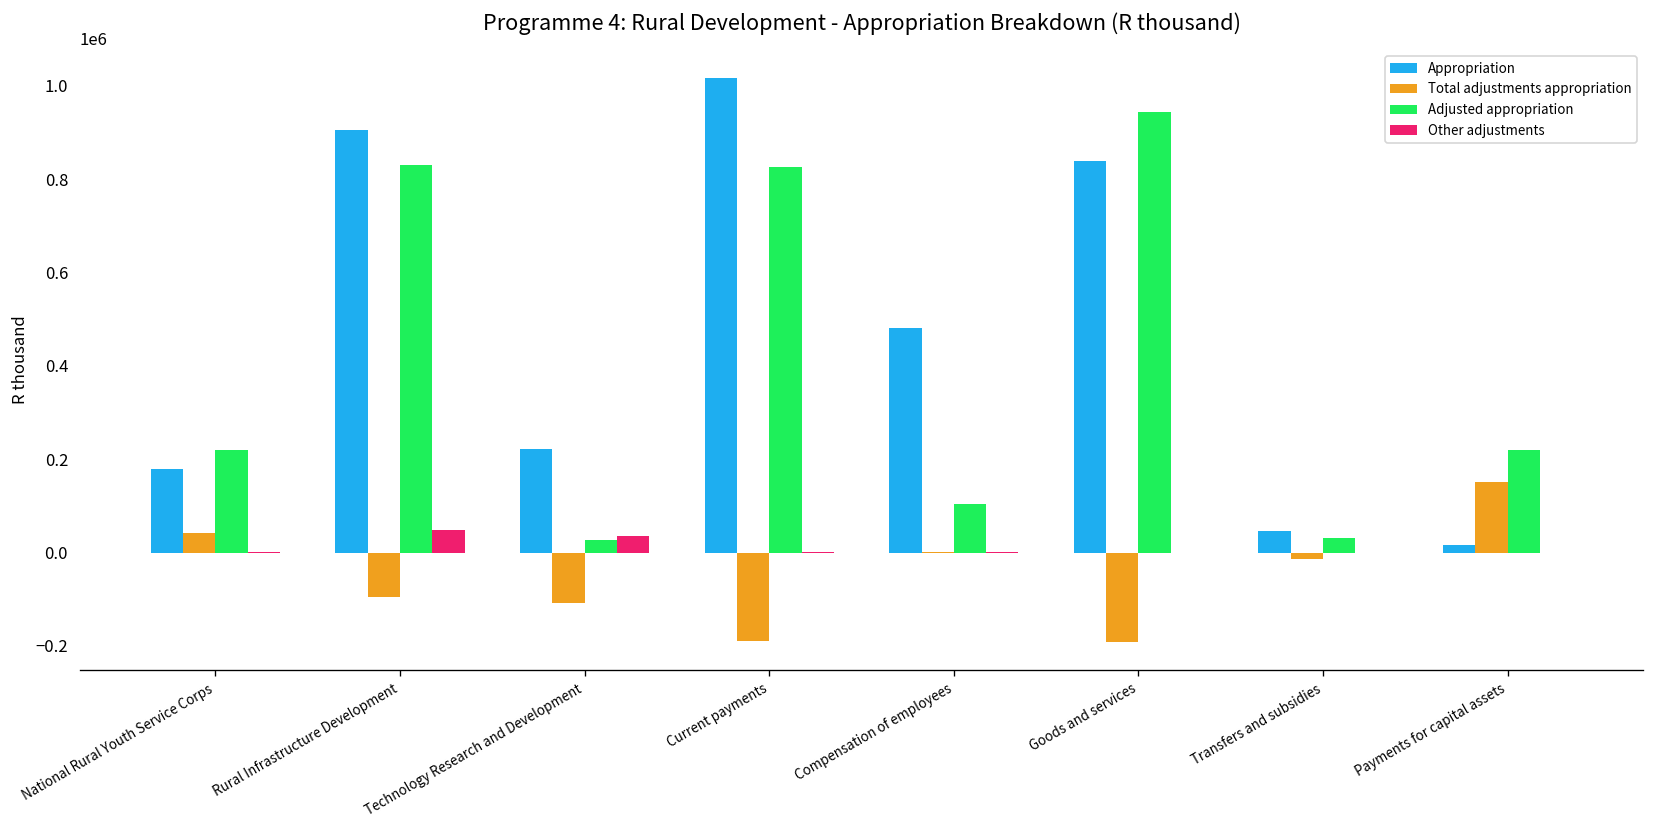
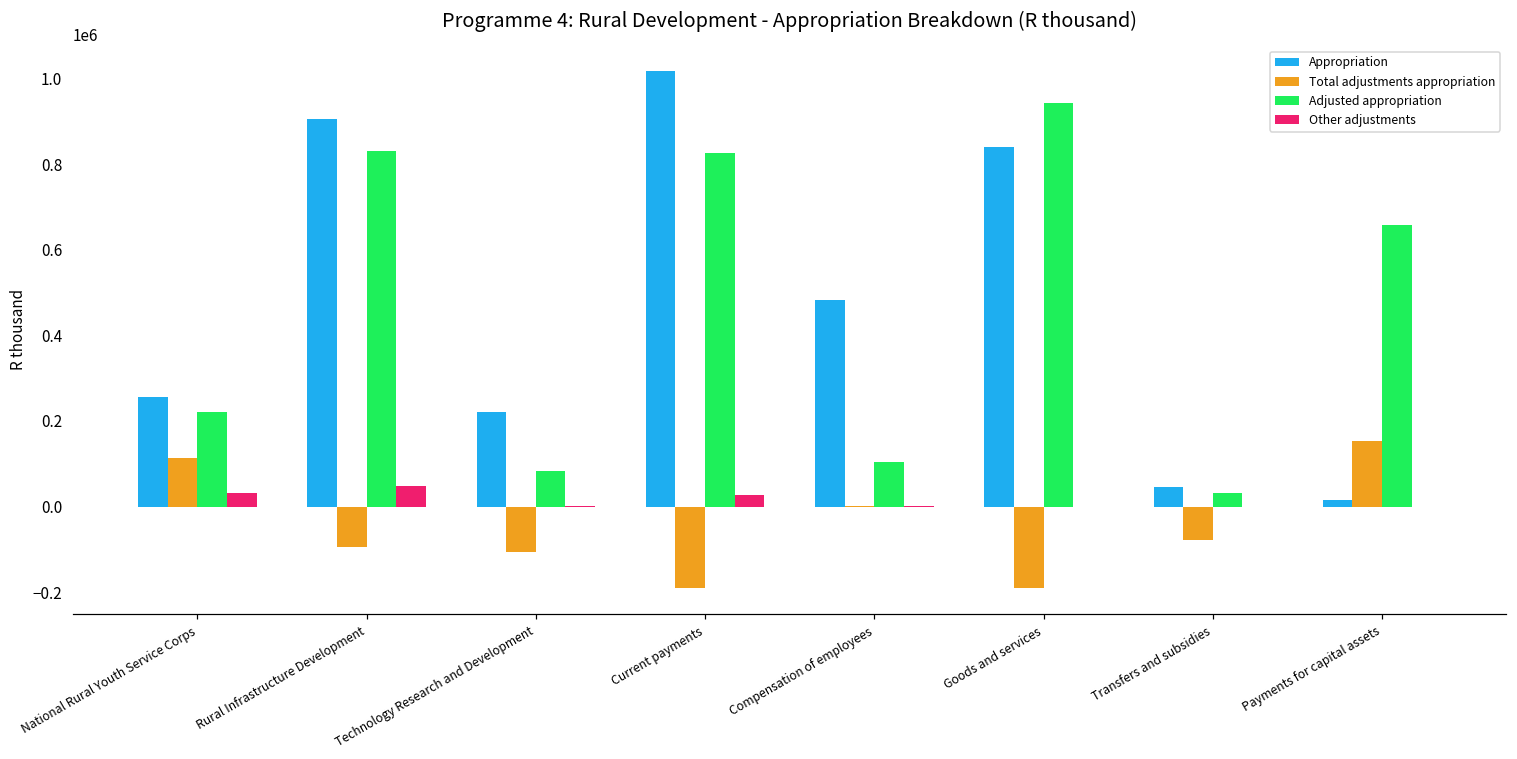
Appropriation, National Rural Youth Service Corps: 180000 -> 260000
Total adjustments appropriation, National Rural Youth Service Corps: 40000 -> 110000
Other adjustments, National Rural Youth Service Corps: 0 -> 30000
Adjusted appropriation, Technology Research and Development: 30000 -> 80000
Other adjustments, Technology Research and Development: 30000 -> 0
Other adjustments, Current payments: 0 -> 30000
Total adjustments appropriation, Transfers and subsidies: -10000 -> -80000
Adjusted appropriation, Payments for capital assets: 220000 -> 660000
